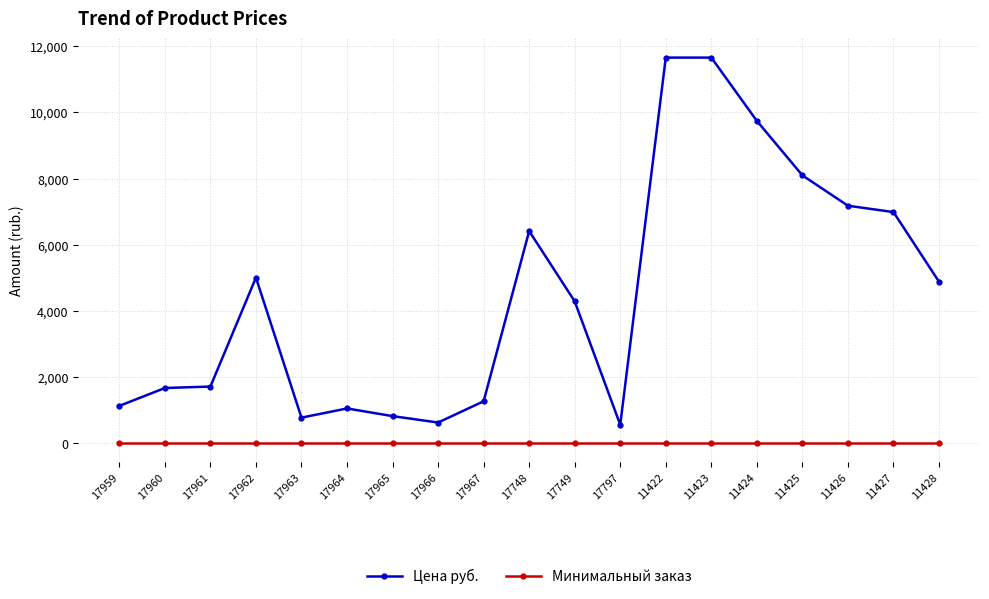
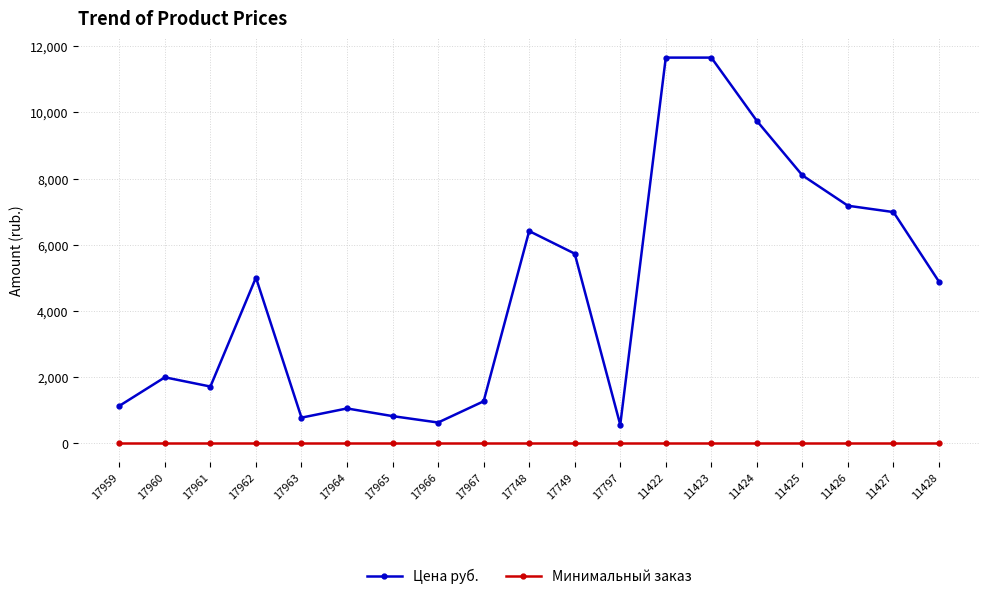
Цена руб., 17960: 1,700 -> 2,000
Цена руб., 17749: 4,300 -> 5,700
